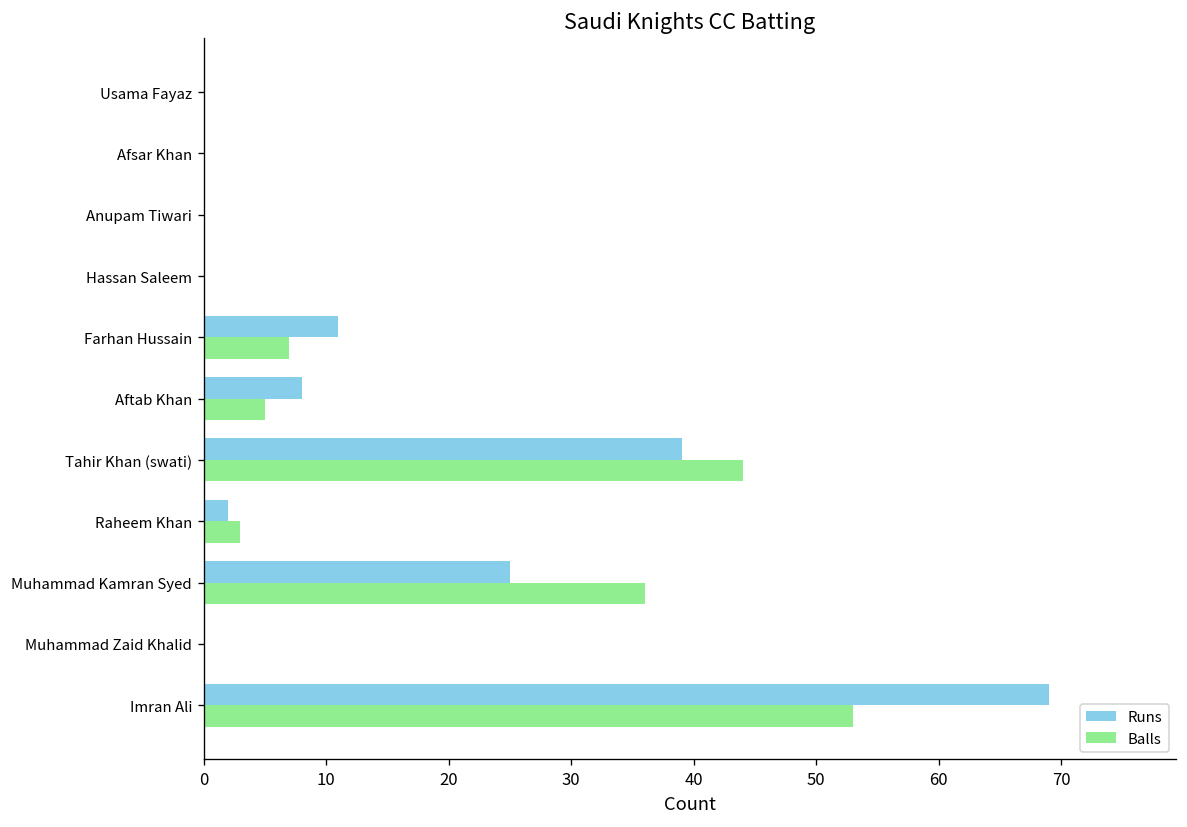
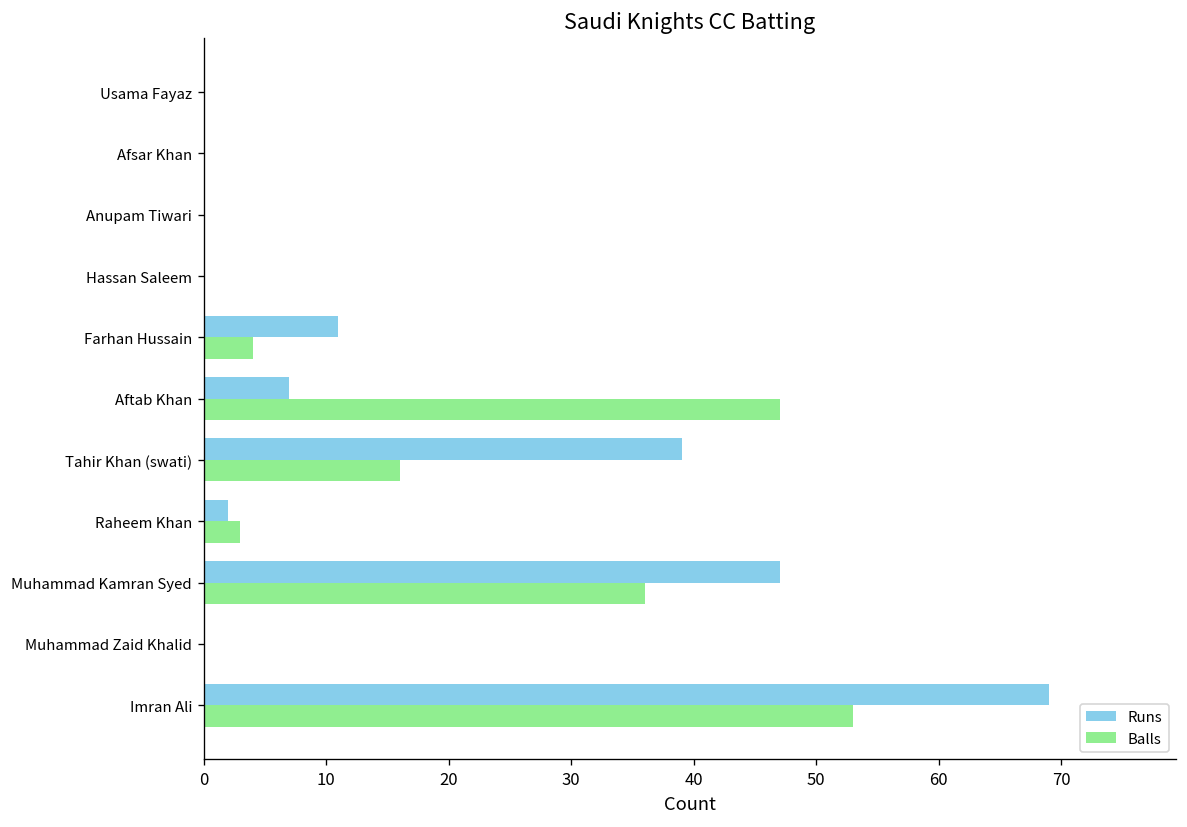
Balls, Farhan Hussain: 7 -> 4
Runs, Aftab Khan: 8 -> 7
Balls, Aftab Khan: 5 -> 47
Balls, Tahir Khan (swati): 44 -> 16
Runs, Muhammad Kamran Syed: 25 -> 47
